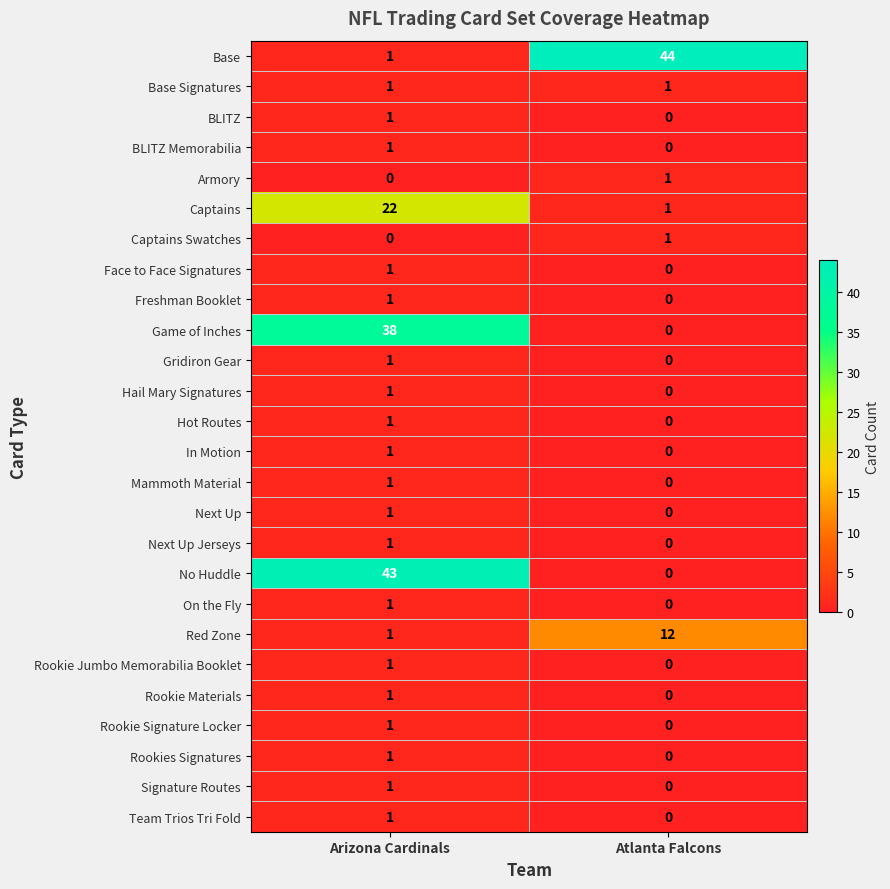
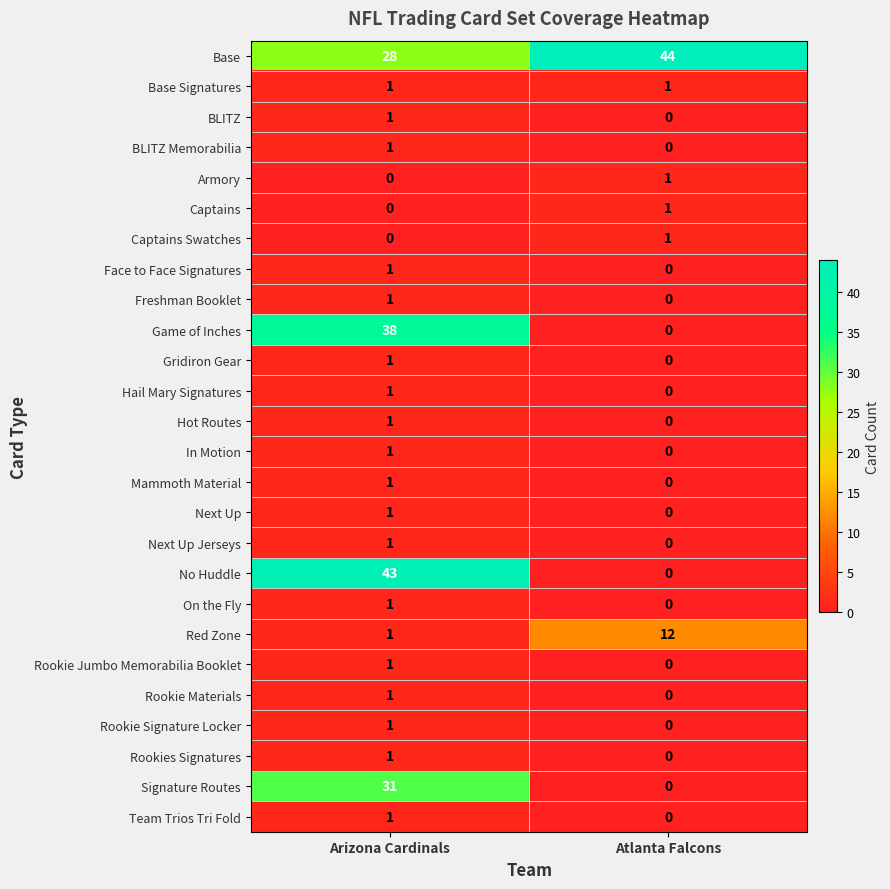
Base, Arizona Cardinals: 1 -> 28
Captains, Arizona Cardinals: 22 -> 0
Signature Routes, Arizona Cardinals: 1 -> 31
